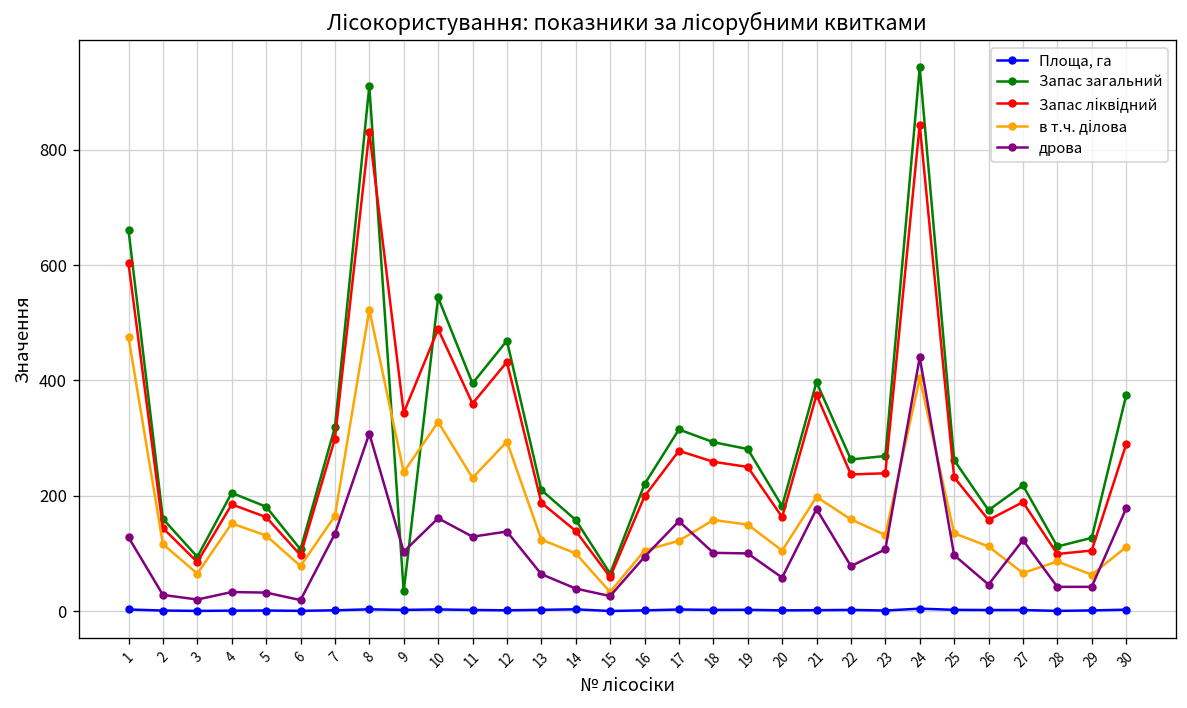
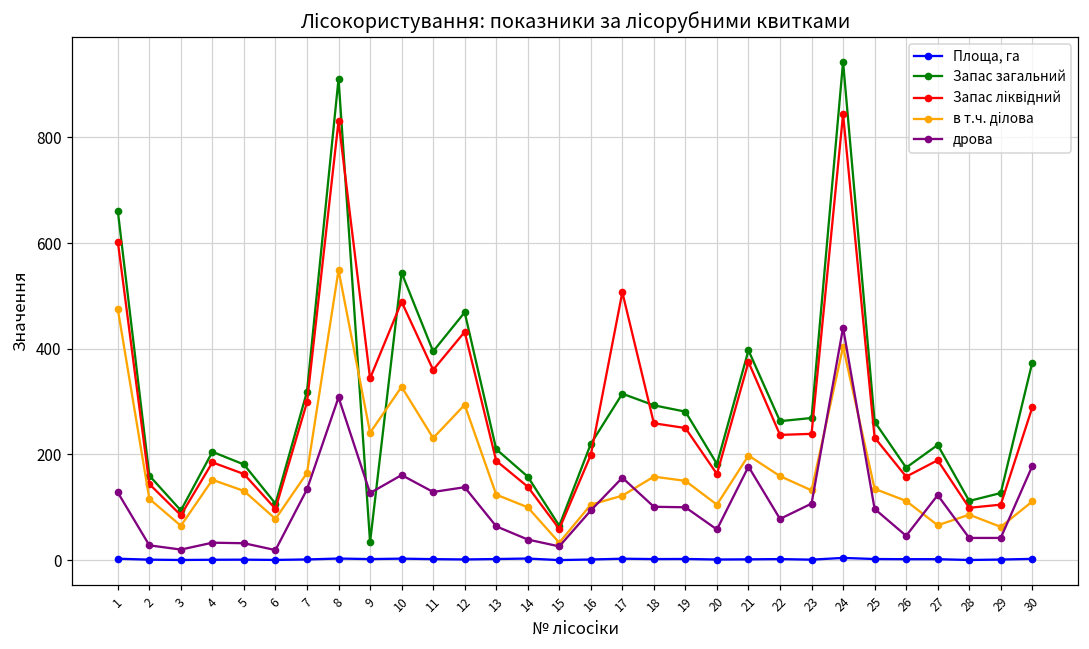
в т.ч. ділова, 8: 520 -> 550
дрова, 9: 100 -> 130
Запас ліквідний, 17: 280 -> 510
